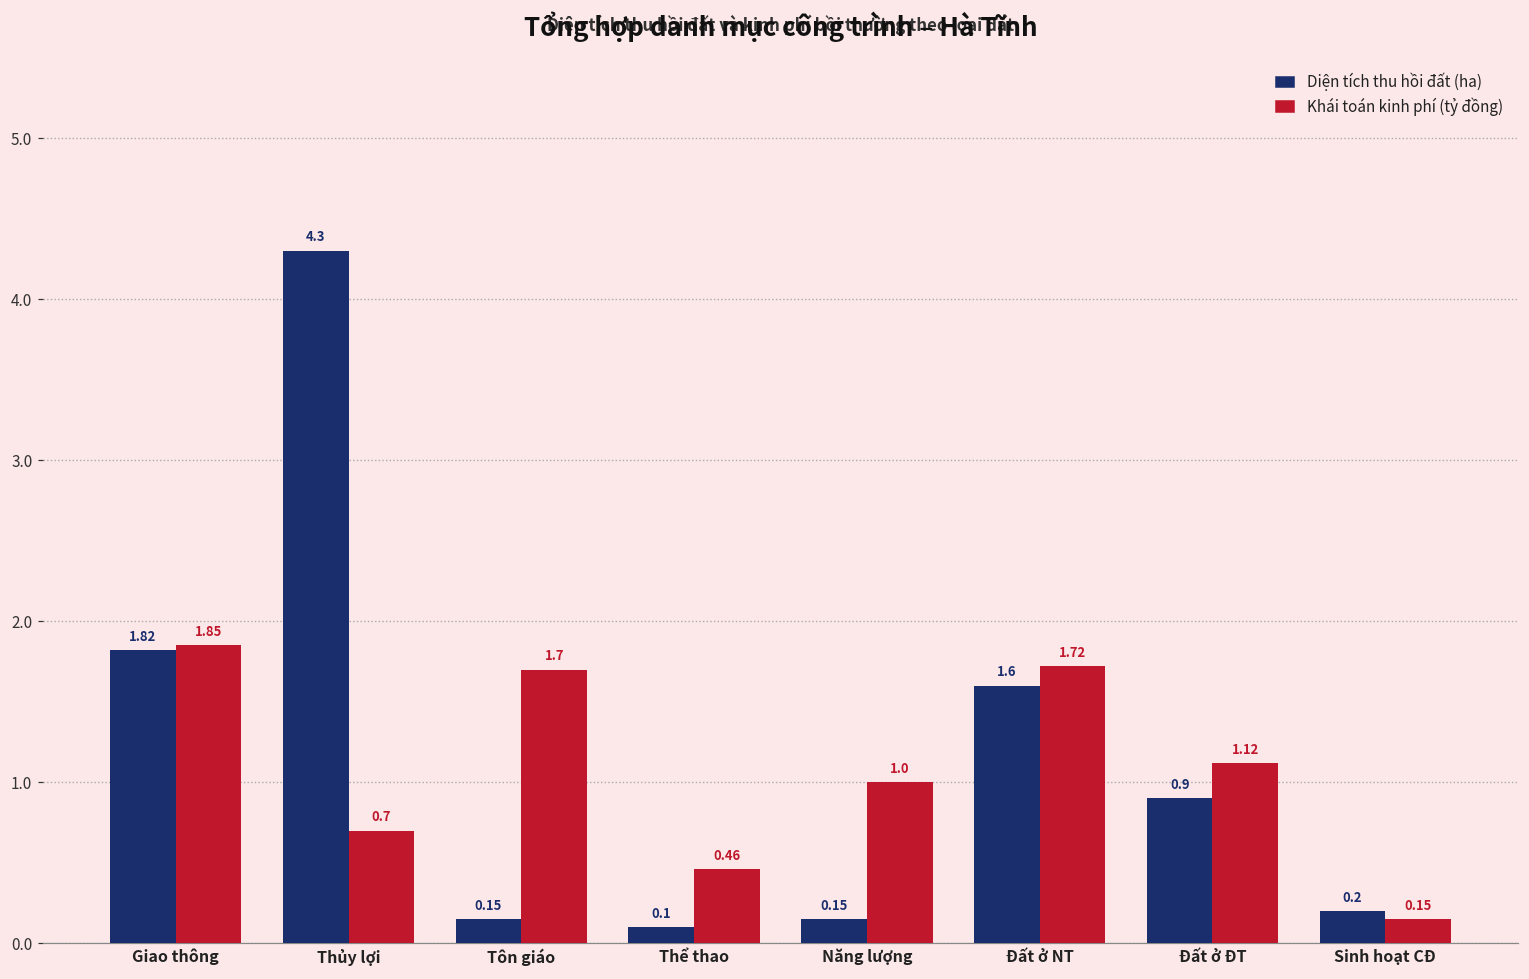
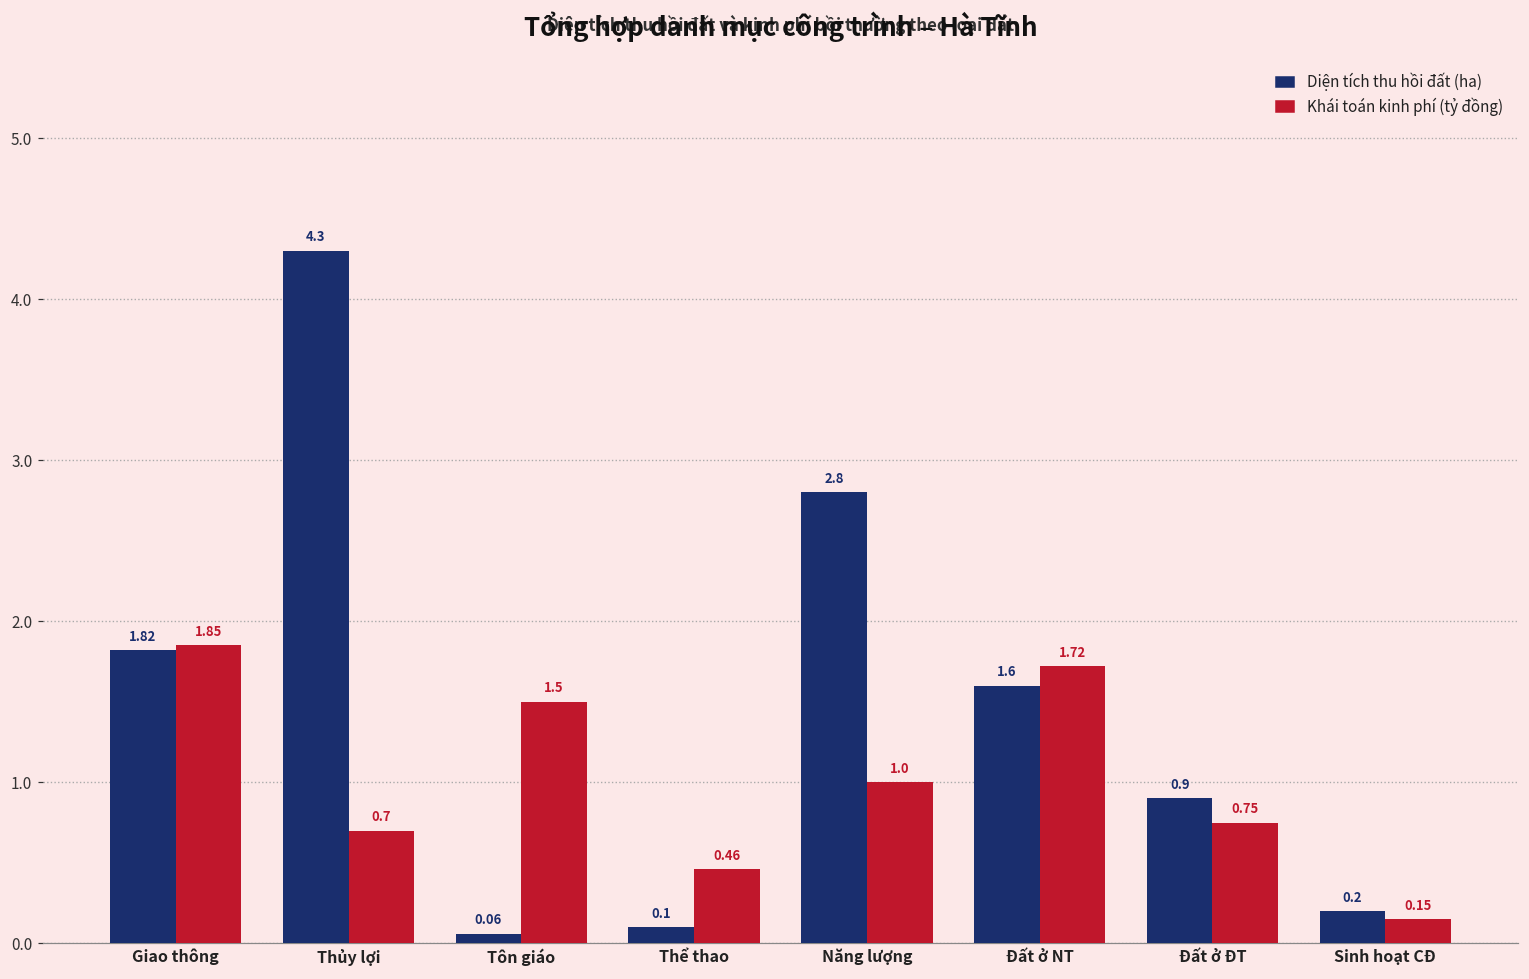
Diện tích thu hồi đất (ha), Tôn giáo: 0.15 -> 0.06
Khái toán kinh phí (tỷ đồng), Tôn giáo: 1.7 -> 1.5
Diện tích thu hồi đất (ha), Năng lượng: 0.15 -> 2.8
Khái toán kinh phí (tỷ đồng), Đất ở ĐT: 1.12 -> 0.75
